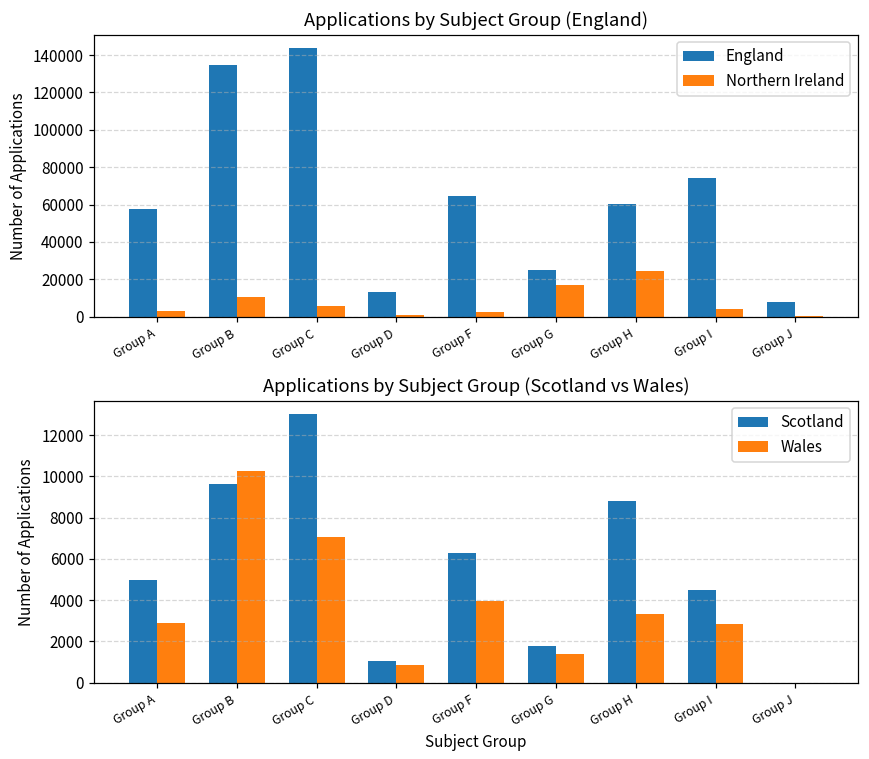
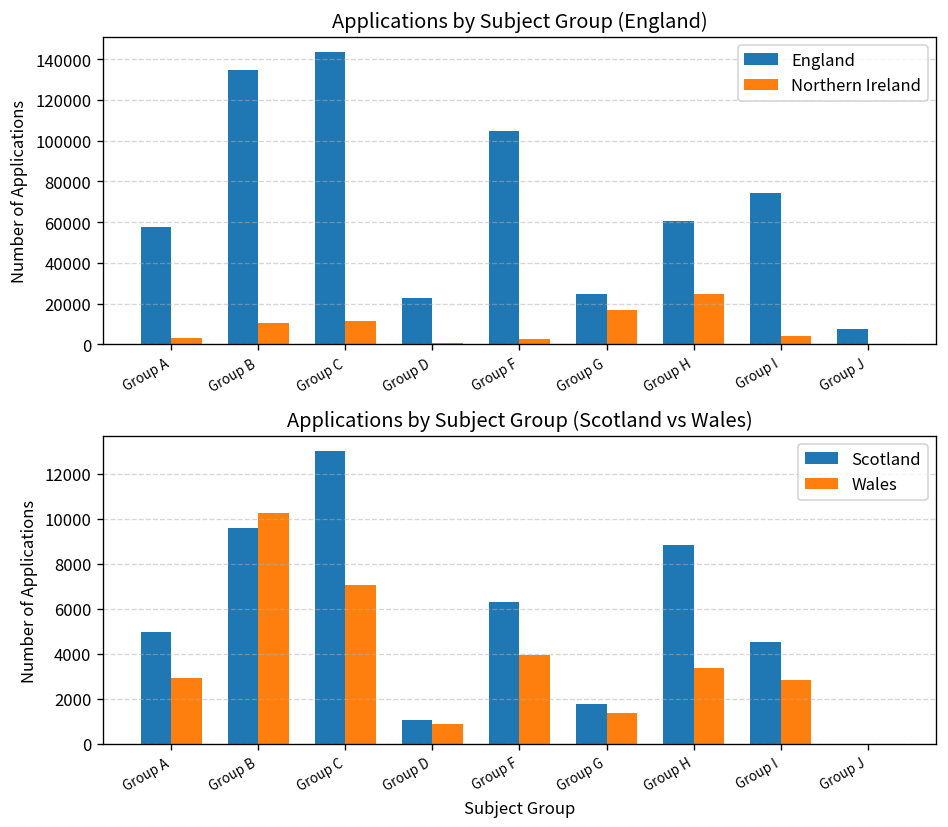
Applications by Subject Group (England), Northern Ireland, Group C: 6000 -> 12000
Applications by Subject Group (England), England, Group D: 13000 -> 23000
Applications by Subject Group (England), England, Group F: 65000 -> 105000
